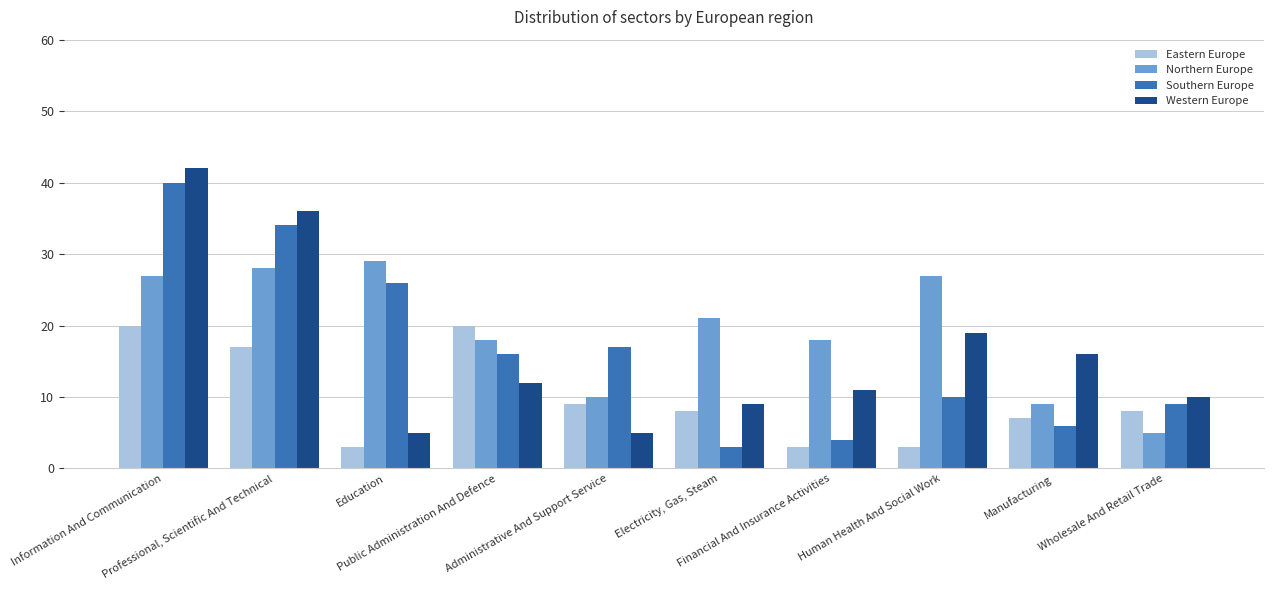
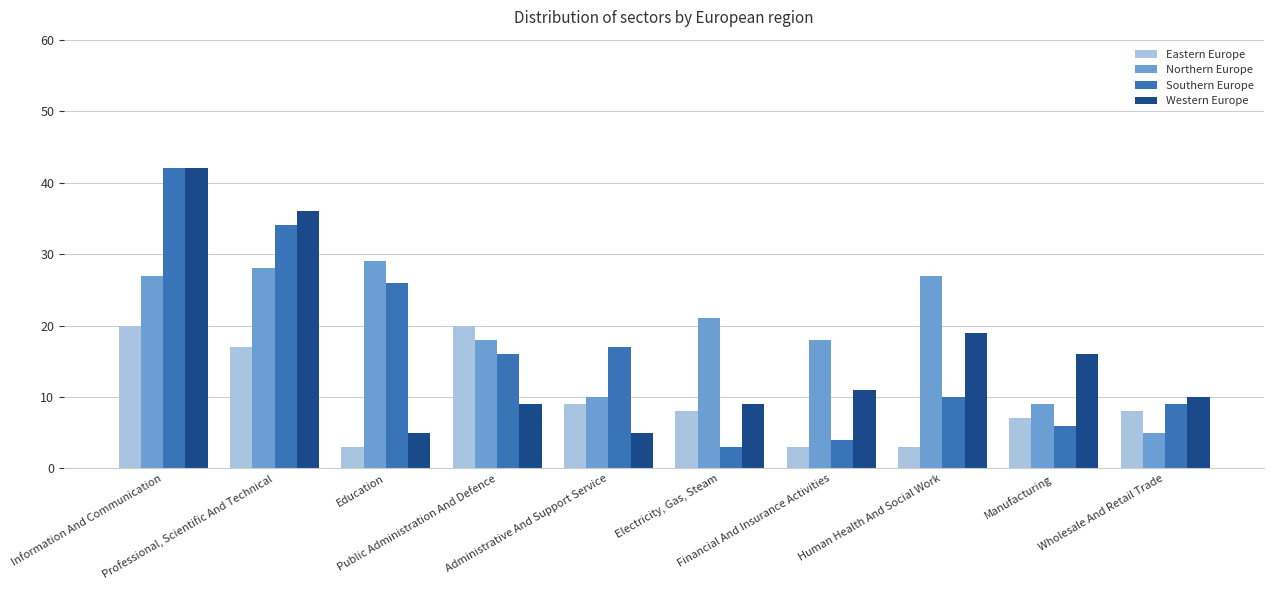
Southern Europe, Information And Communication: 40 -> 42
Western Europe, Public Administration And Defence: 12 -> 9
